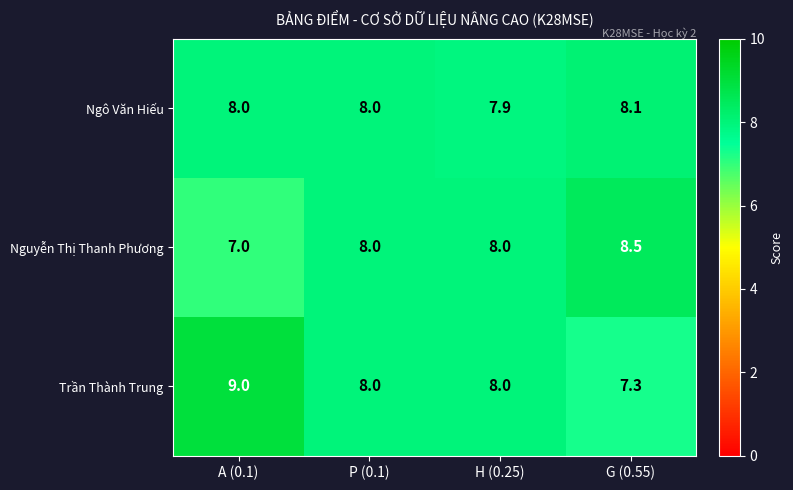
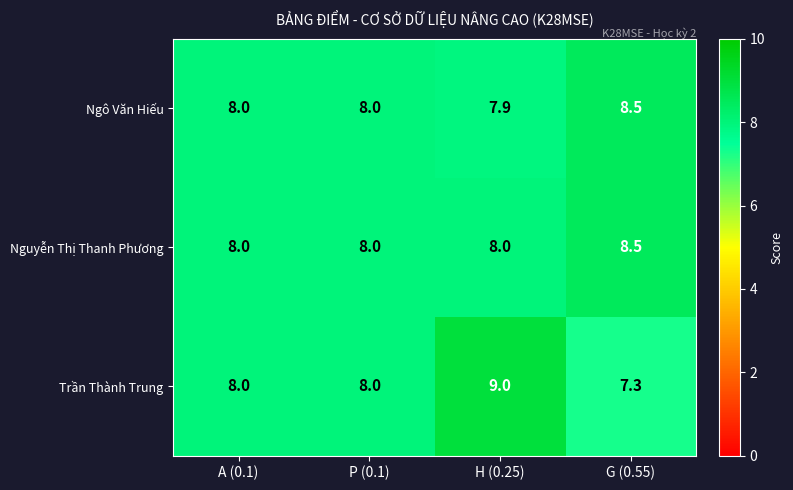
Ngô Văn Hiếu, G (0.55): 8.1 -> 8.5
Nguyễn Thị Thanh Phương, A (0.1): 7.0 -> 8.0
Trần Thành Trung, A (0.1): 9.0 -> 8.0
Trần Thành Trung, H (0.25): 8.0 -> 9.0
